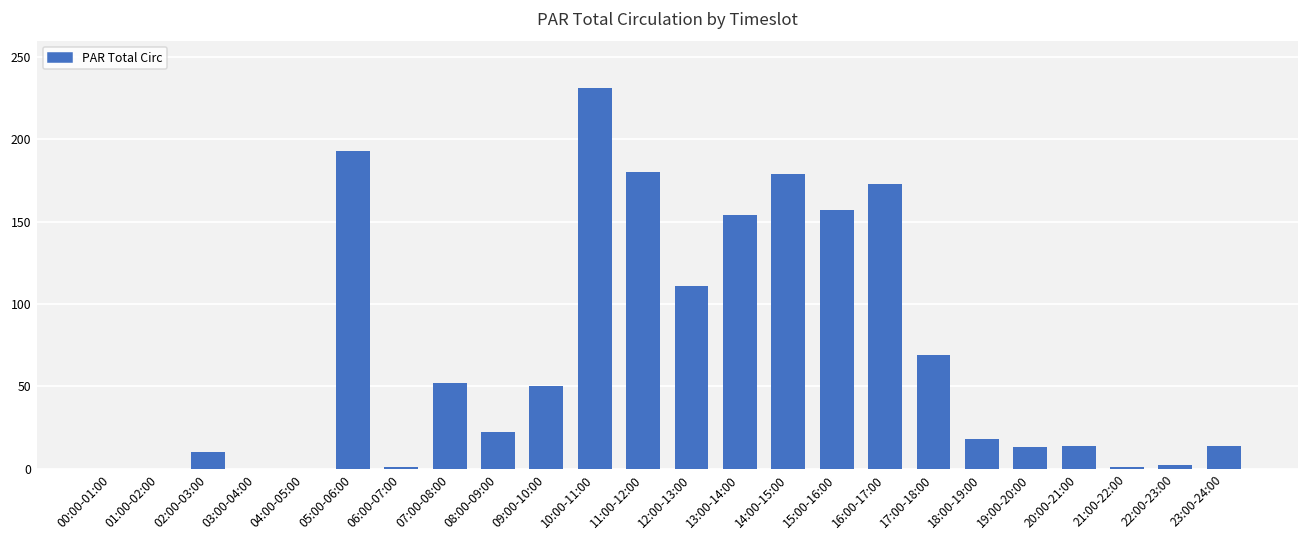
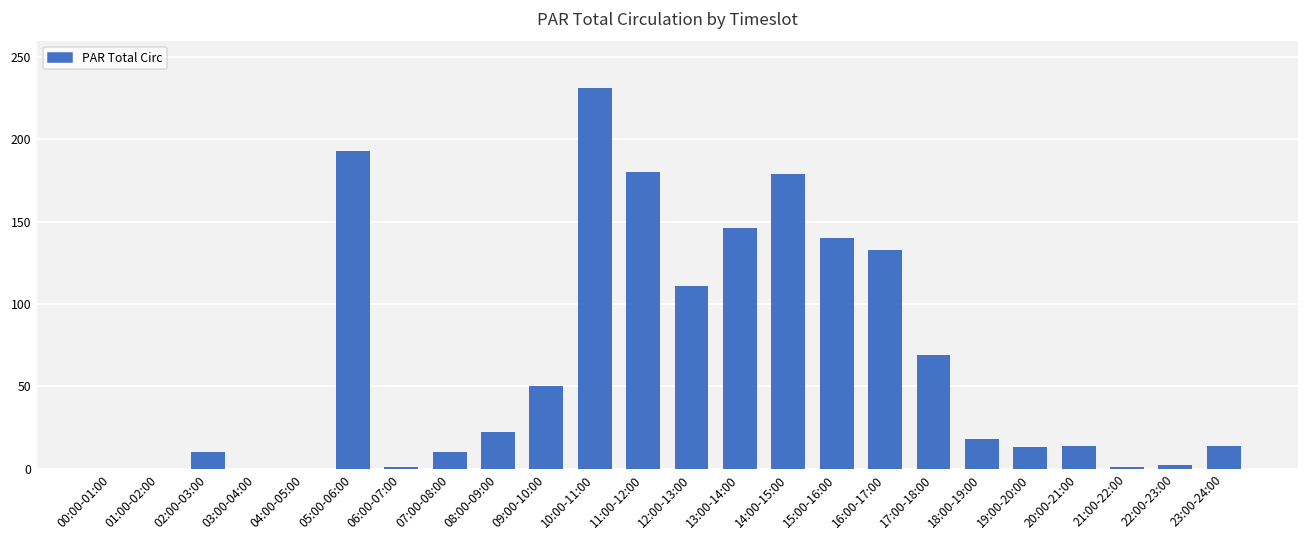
07:00-08:00: 52 -> 10
13:00-14:00: 154 -> 146
15:00-16:00: 157 -> 140
16:00-17:00: 173 -> 133
